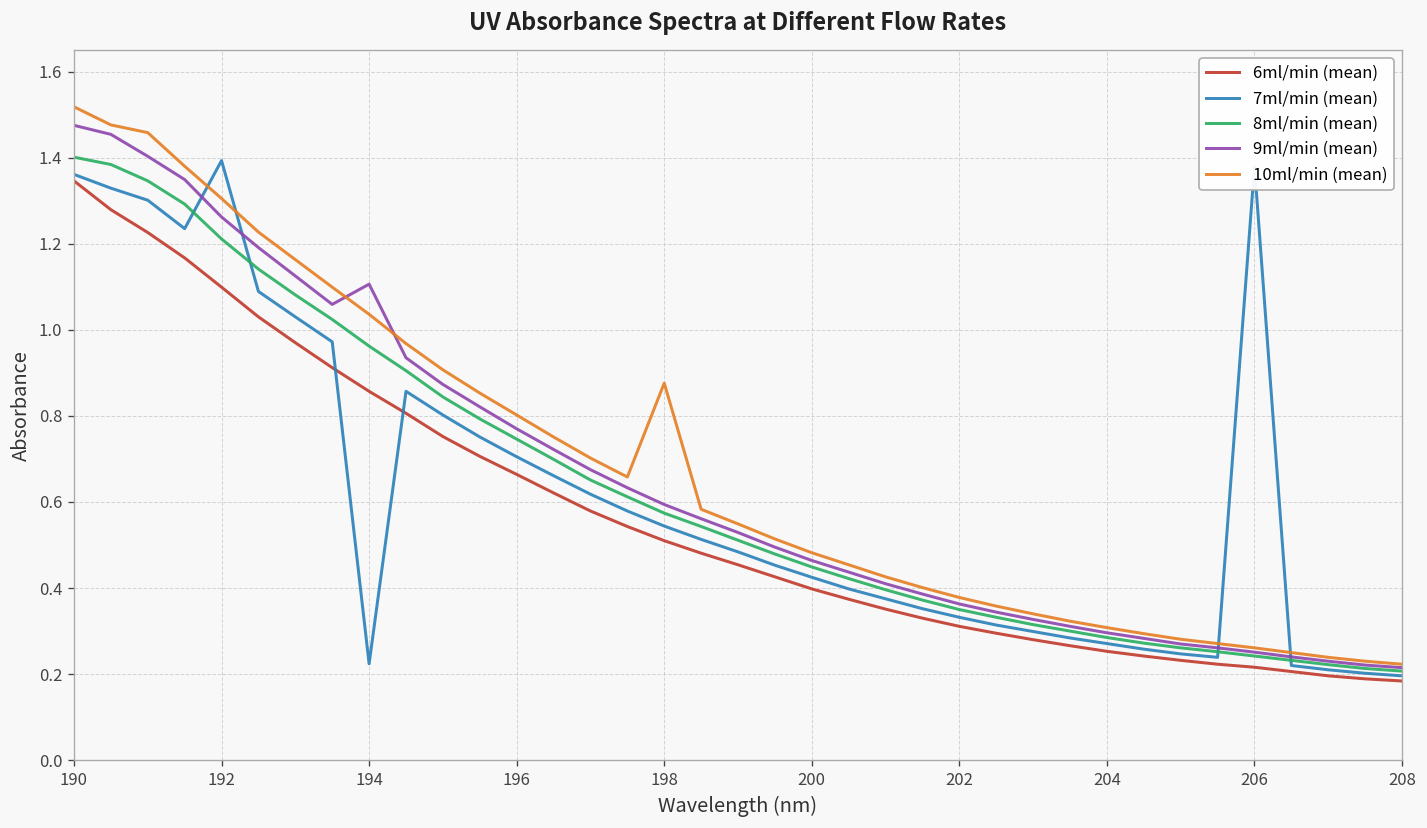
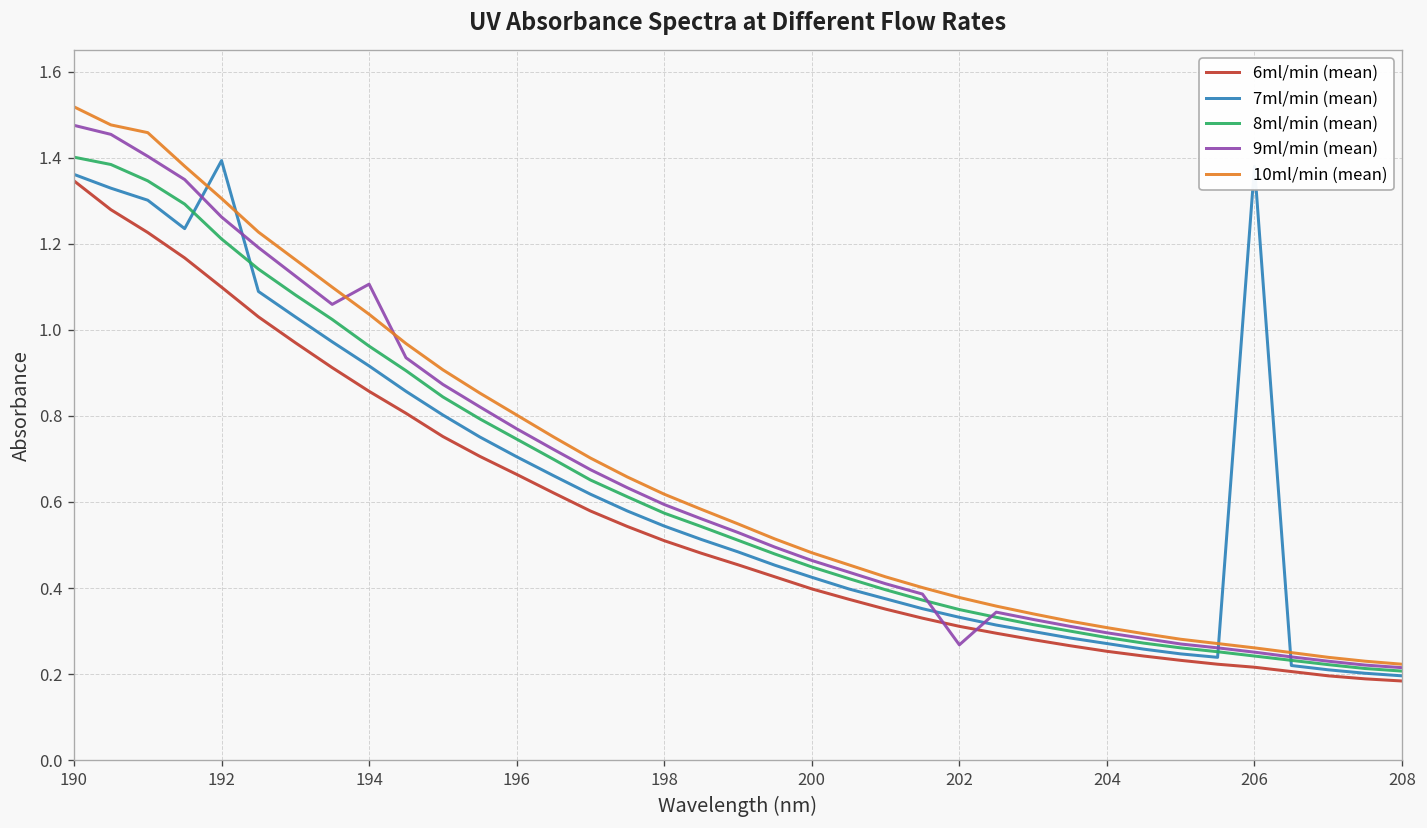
7ml/min (mean), 194: 0.22 -> 0.92
10ml/min (mean), 198: 0.88 -> 0.62
9ml/min (mean), 202: 0.36 -> 0.27
